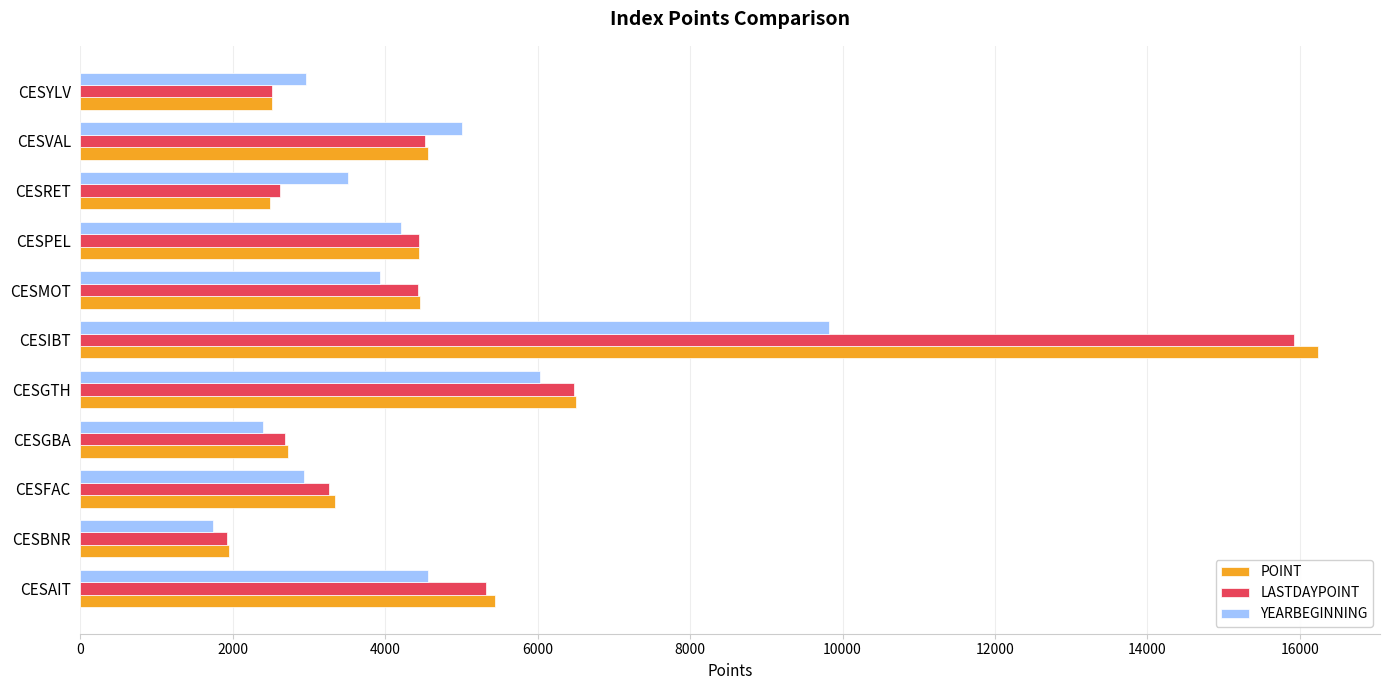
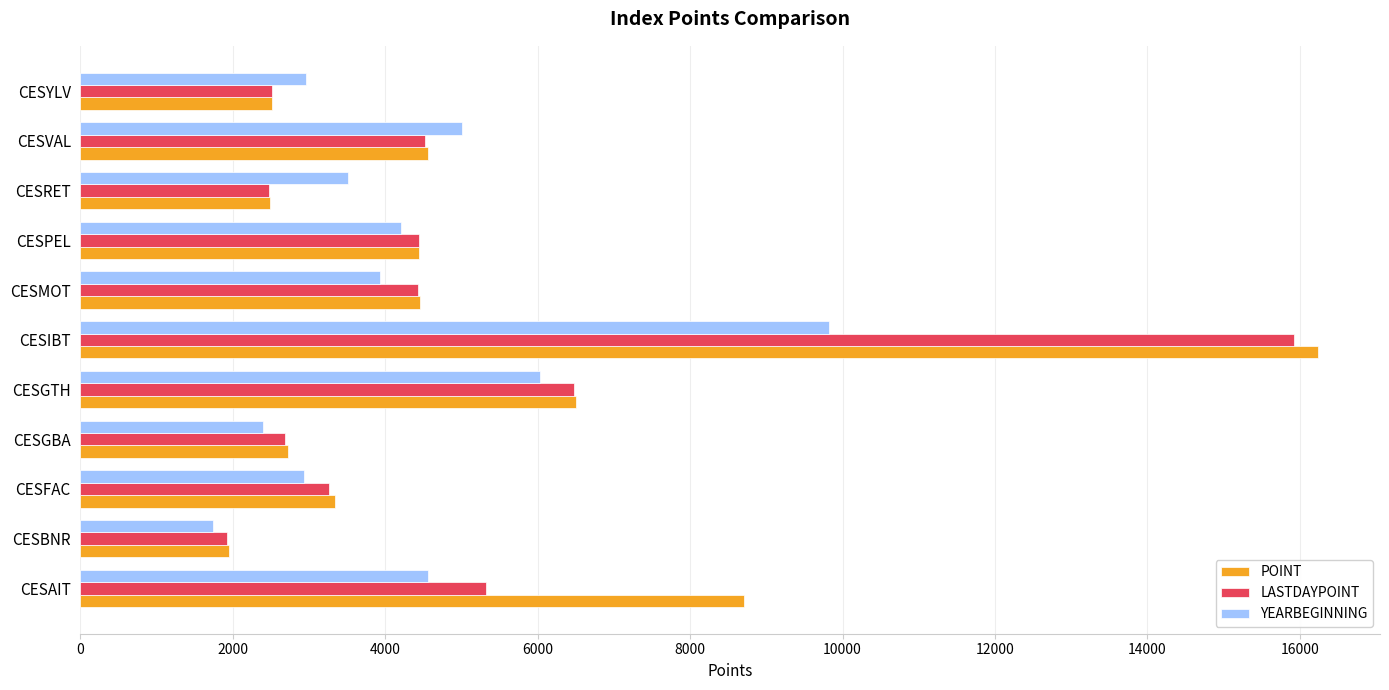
LASTDAYPOINT, CESRET: 2600 -> 2500
POINT, CESAIT: 5400 -> 8700
